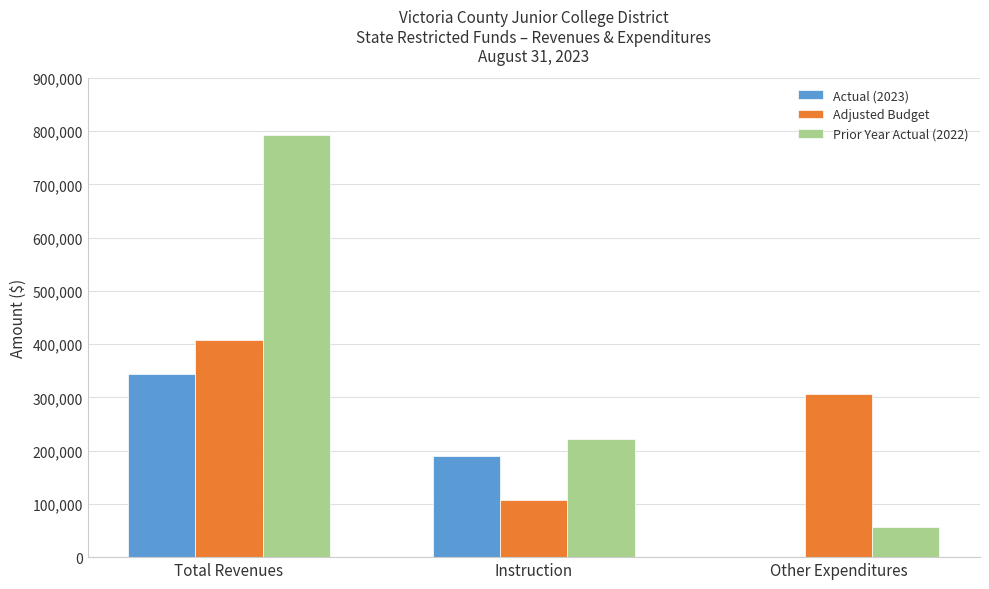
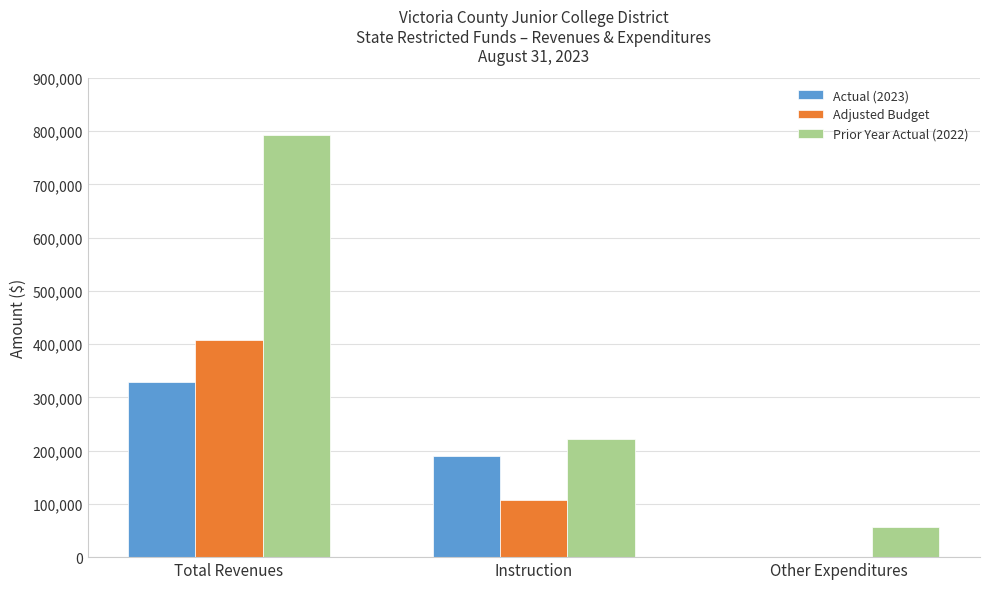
Actual (2023), Total Revenues: 340,000 -> 330,000
Adjusted Budget, Other Expenditures: 310,000 -> 0
